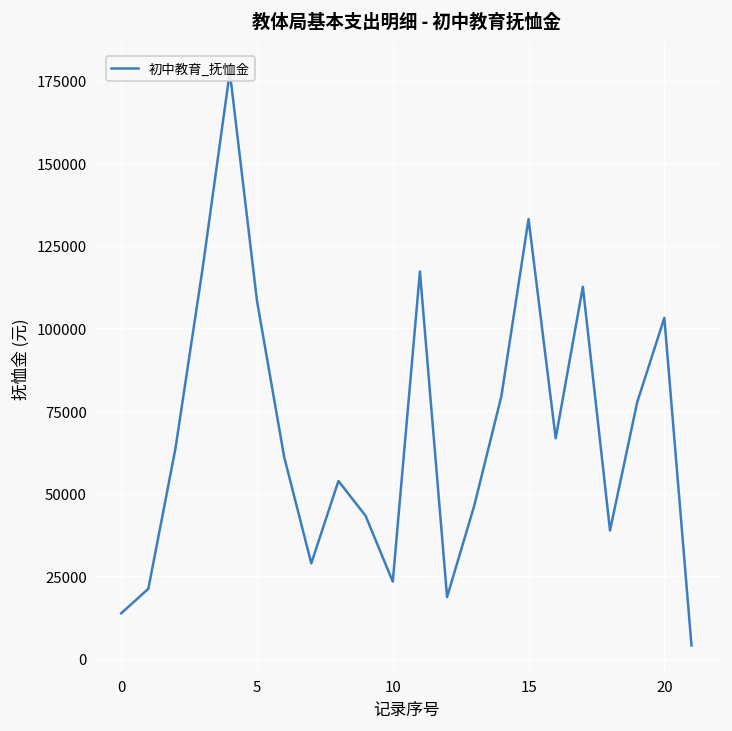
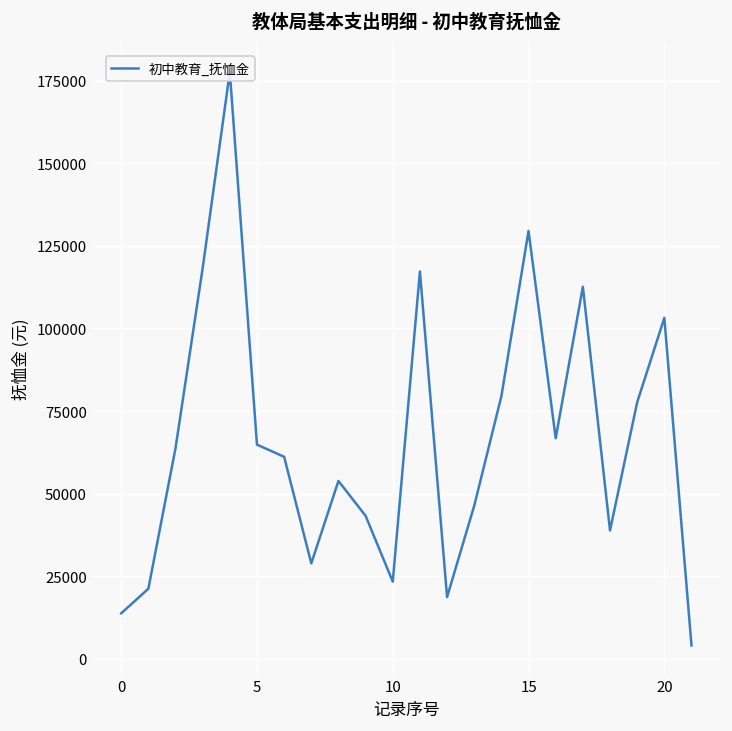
5: 108000 -> 65000
15: 133000 -> 130000
